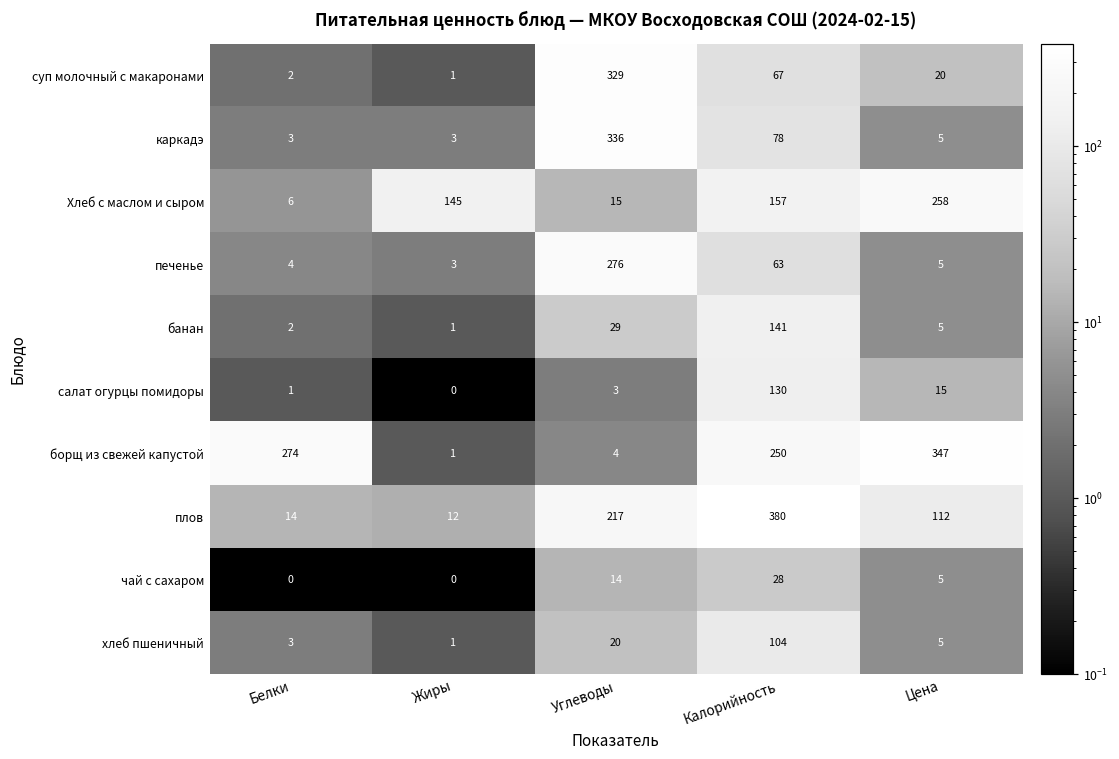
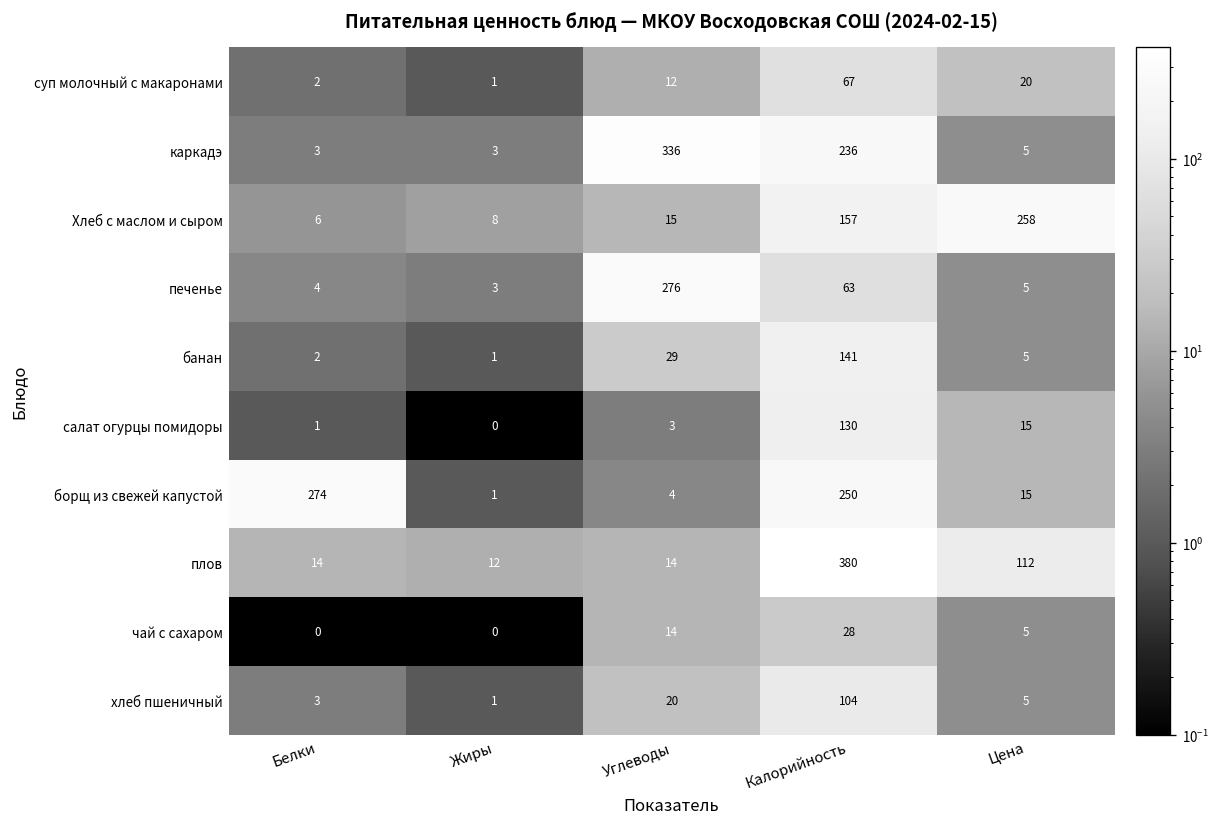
суп молочный с макаронами, Углеводы: 329 -> 12
каркадэ, Калорийность: 78 -> 236
Хлеб с маслом и сыром, Жиры: 145 -> 8
борщ из свежей капустой, Цена: 347 -> 15
плов, Углеводы: 217 -> 14
